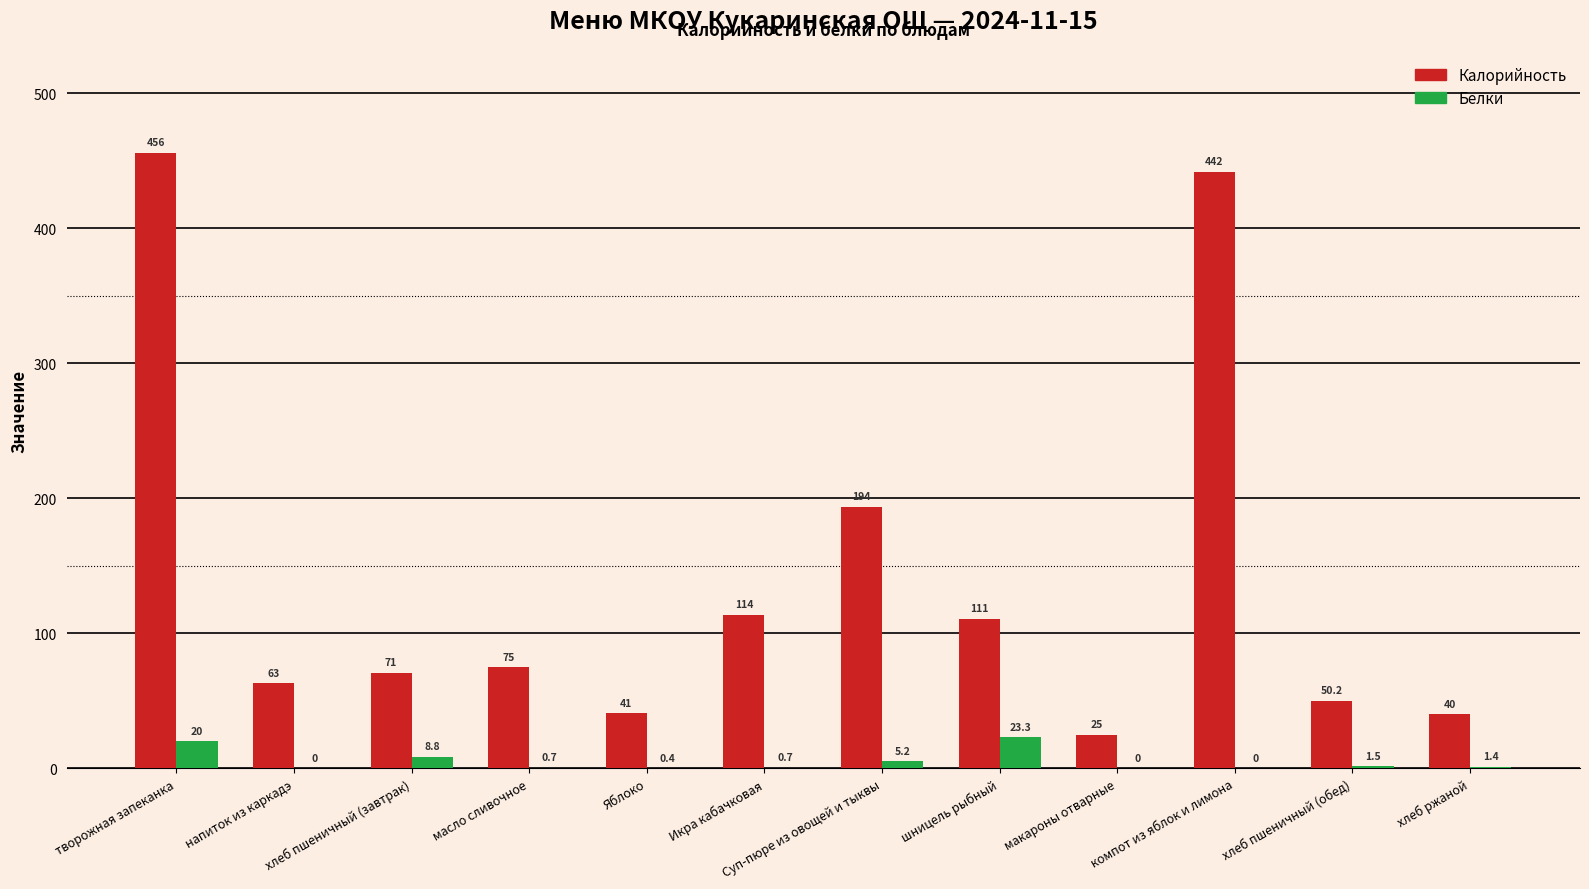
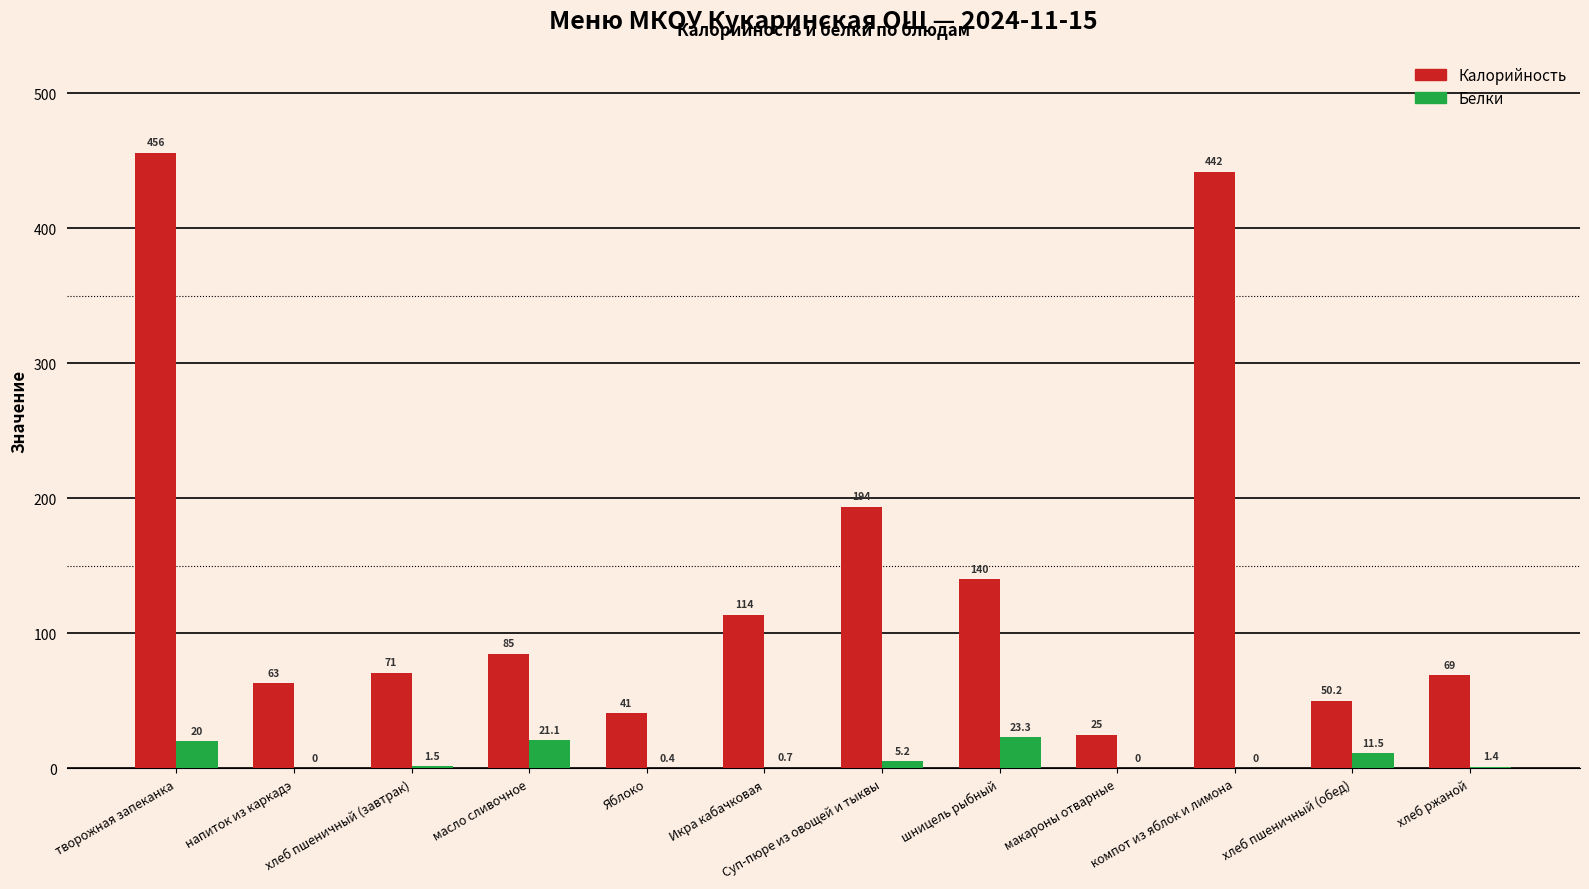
Белки, хлеб пшеничный (завтрак): 8.8 -> 1.5
Калорийность, масло сливочное: 75 -> 85
Белки, масло сливочное: 0.7 -> 21.1
Калорийность, шницель рыбный: 111 -> 140
Белки, хлеб пшеничный (обед): 1.5 -> 11.5
Калорийность, хлеб ржаной: 40 -> 69
